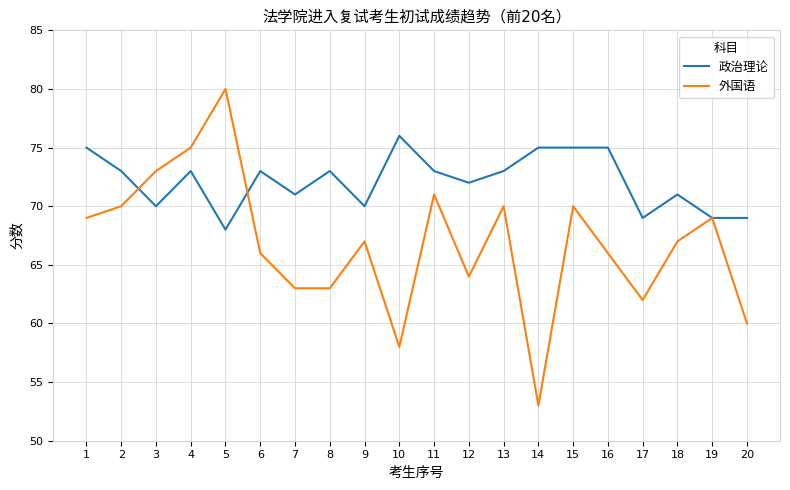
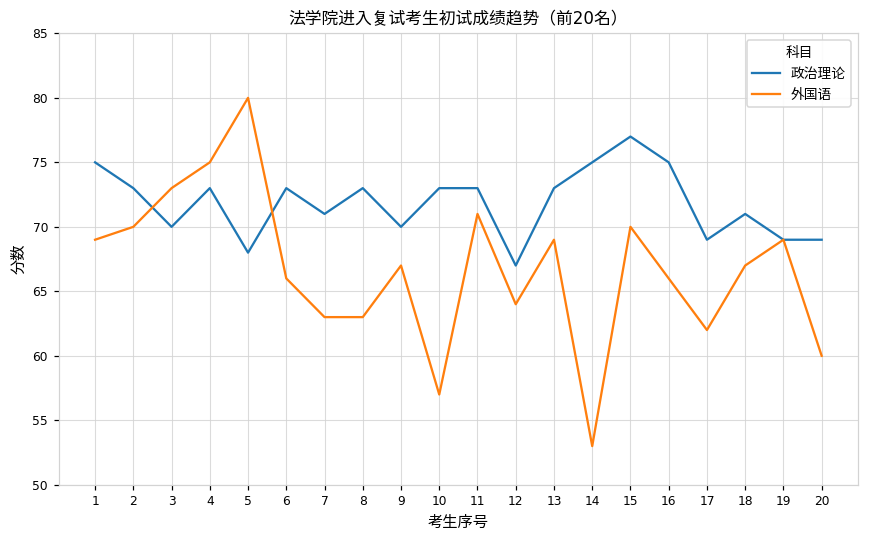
政治理论, 10: 76 -> 73
外国语, 10: 58 -> 57
政治理论, 12: 72 -> 67
外国语, 13: 70 -> 69
政治理论, 15: 75 -> 77
